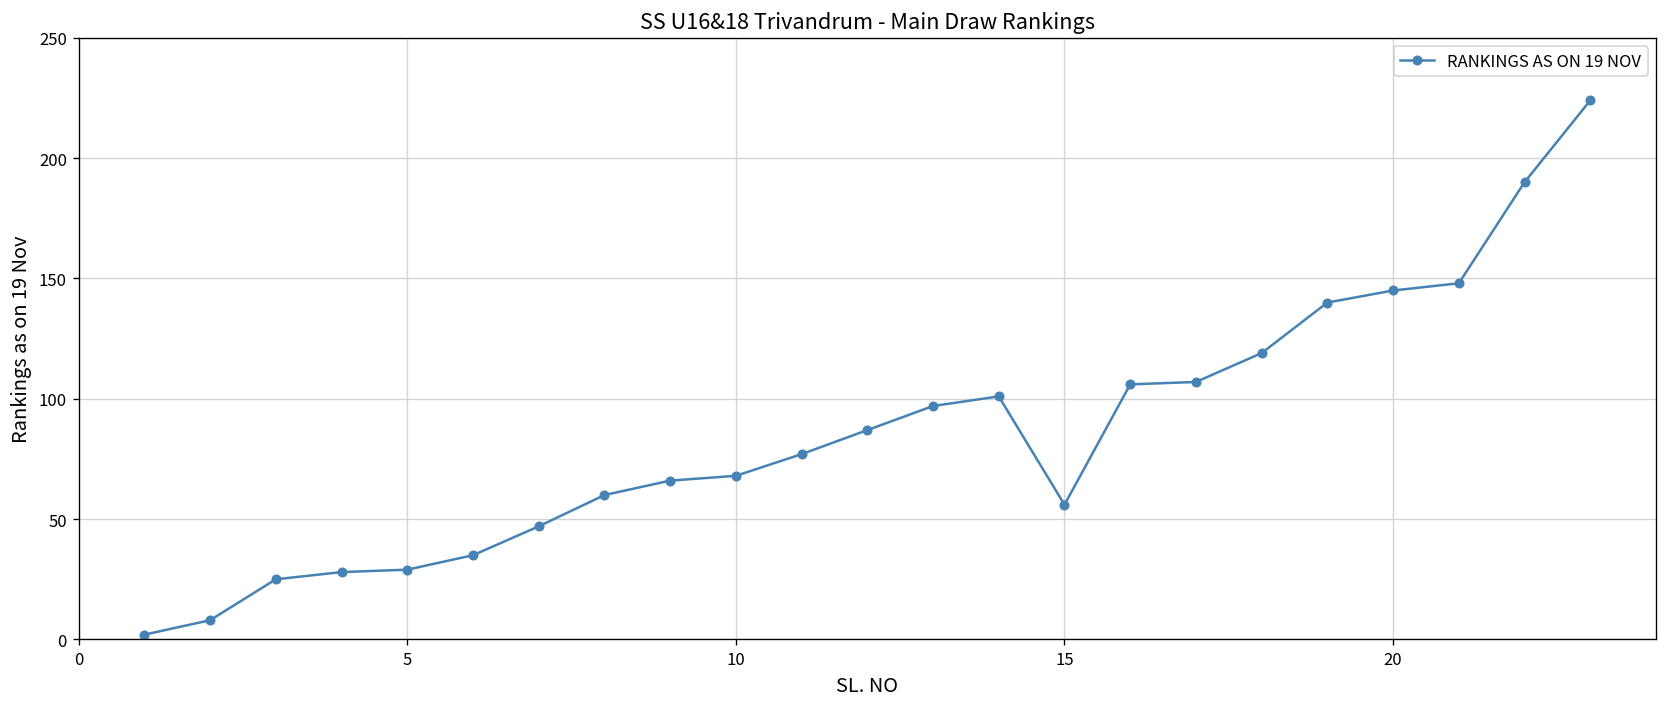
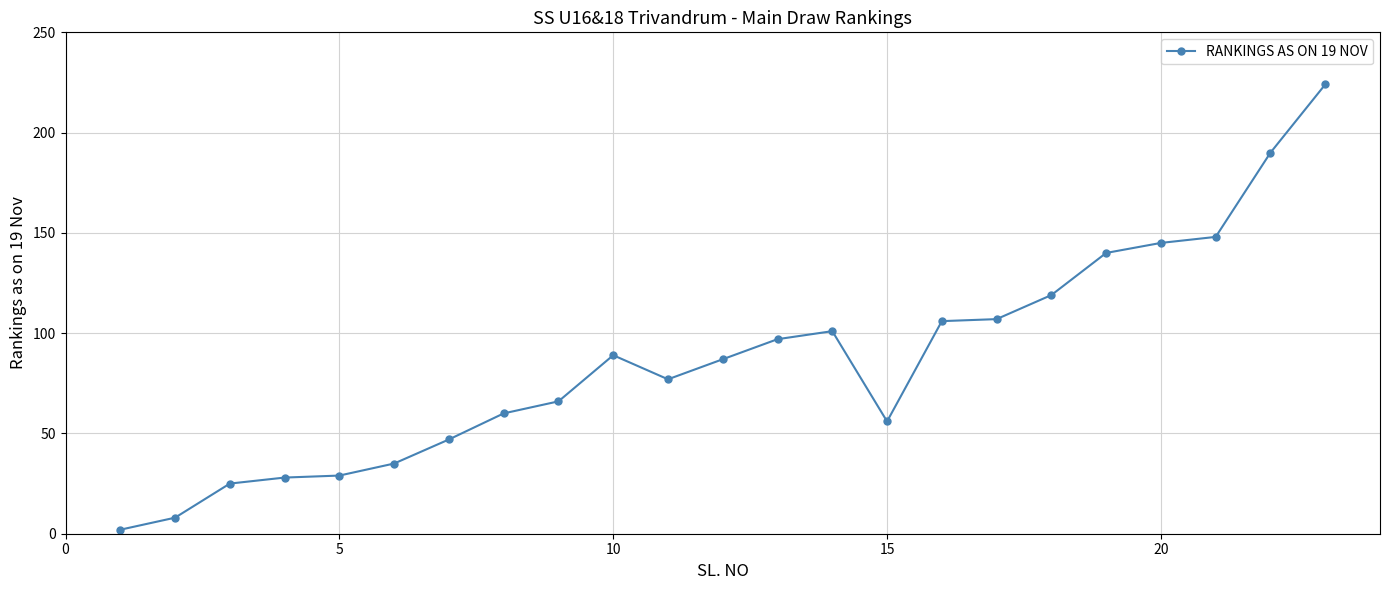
10: 68 -> 89
